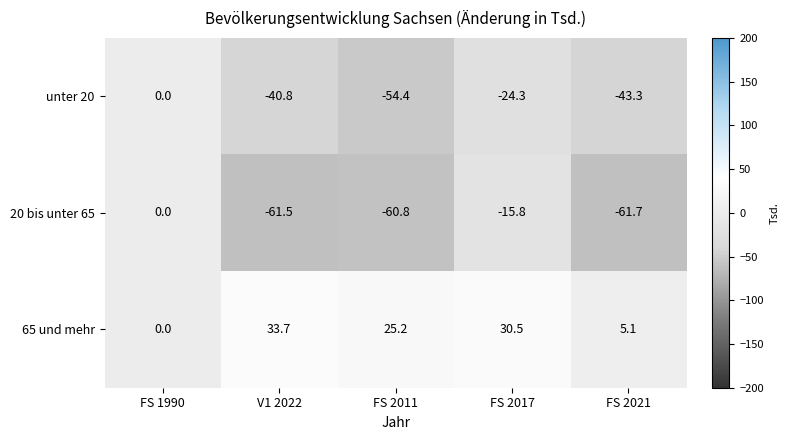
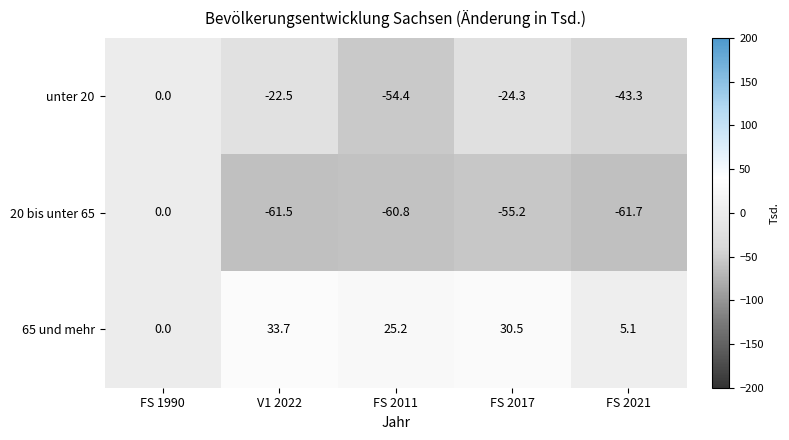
unter 20, V1 2022: -40.8 -> -22.5
20 bis unter 65, FS 2017: -15.8 -> -55.2
